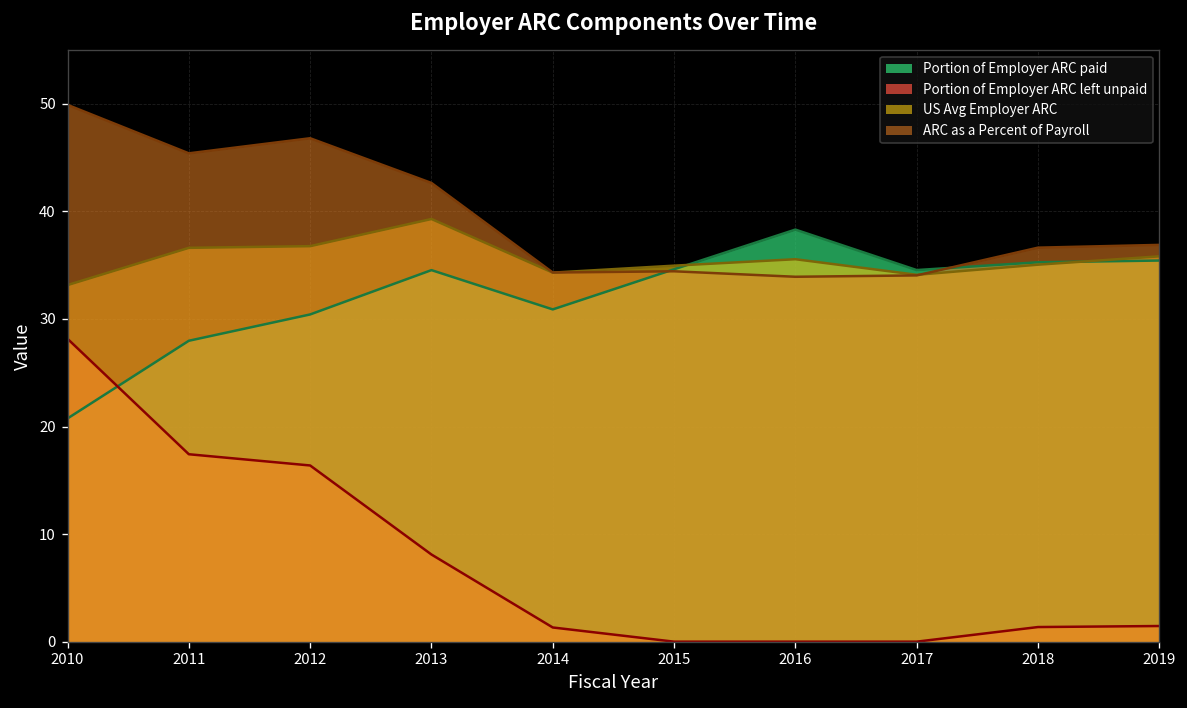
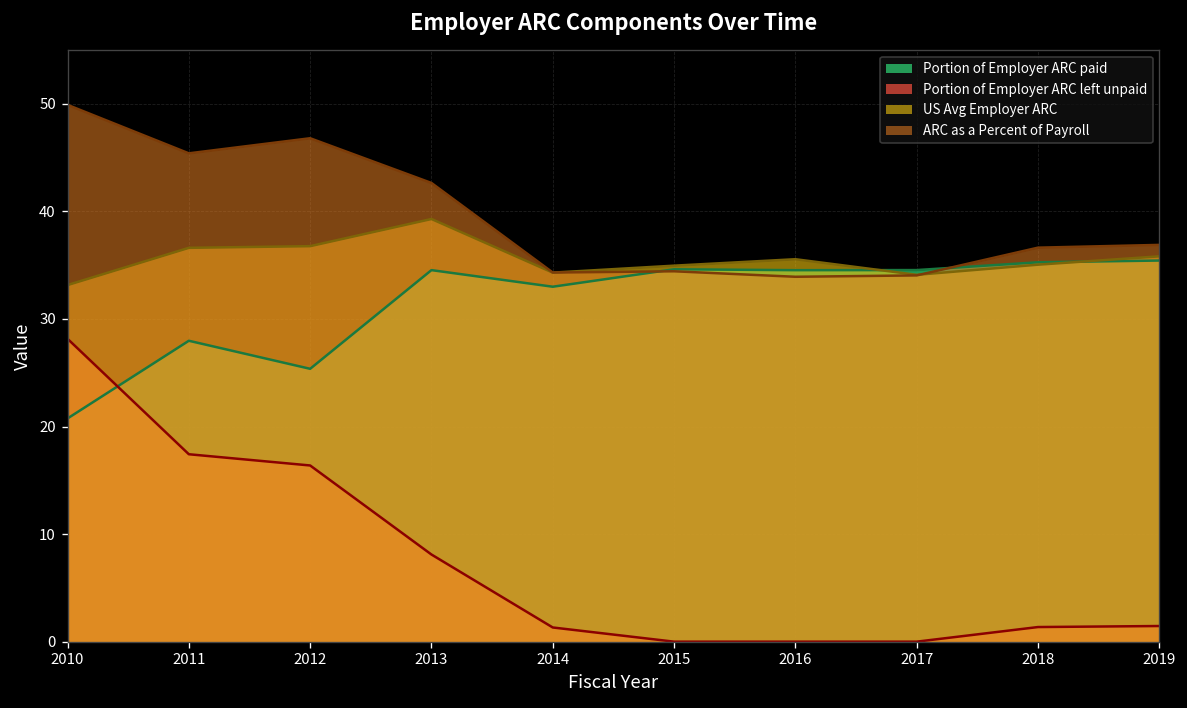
Portion of Employer ARC paid, 2012: 30 -> 25
Portion of Employer ARC paid, 2014: 31 -> 33
Portion of Employer ARC paid, 2016: 38 -> 35
